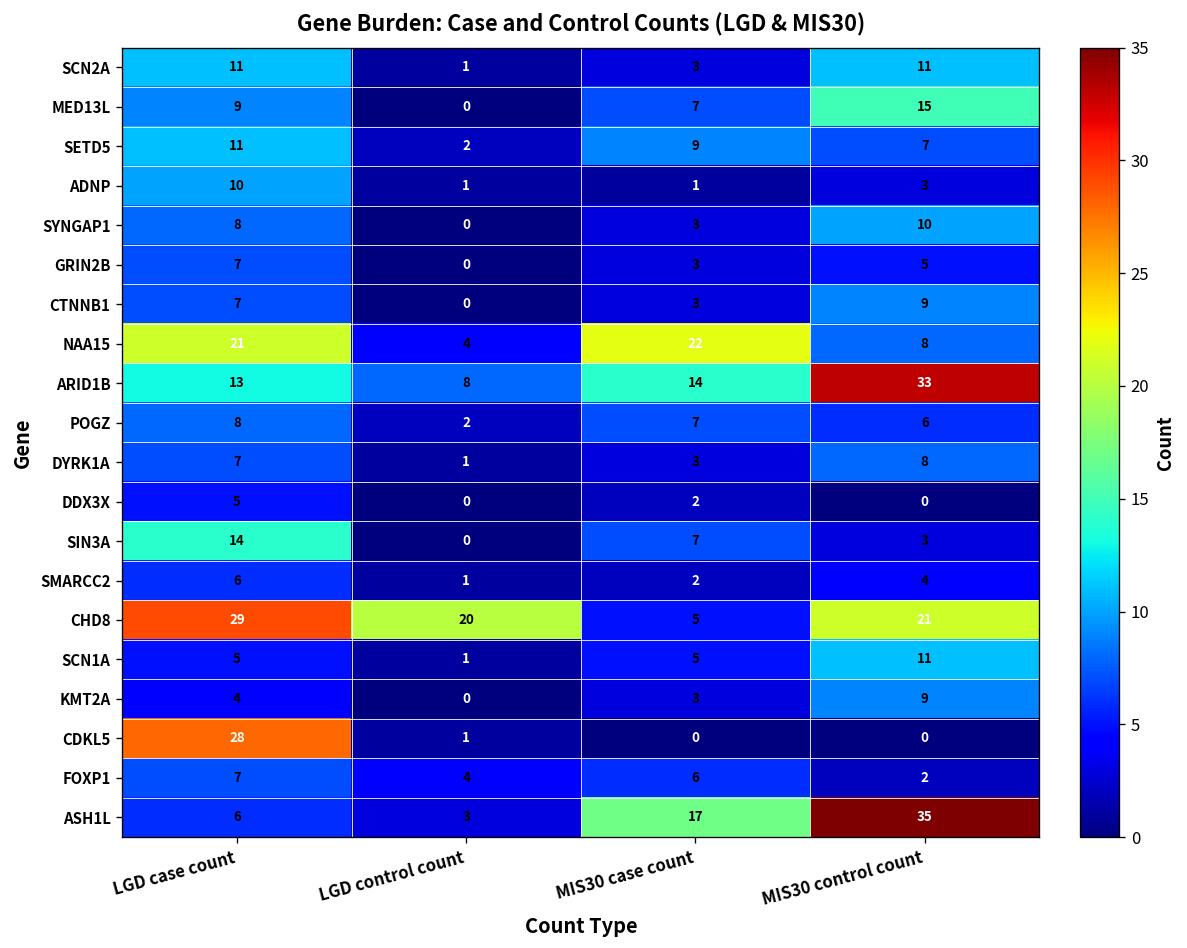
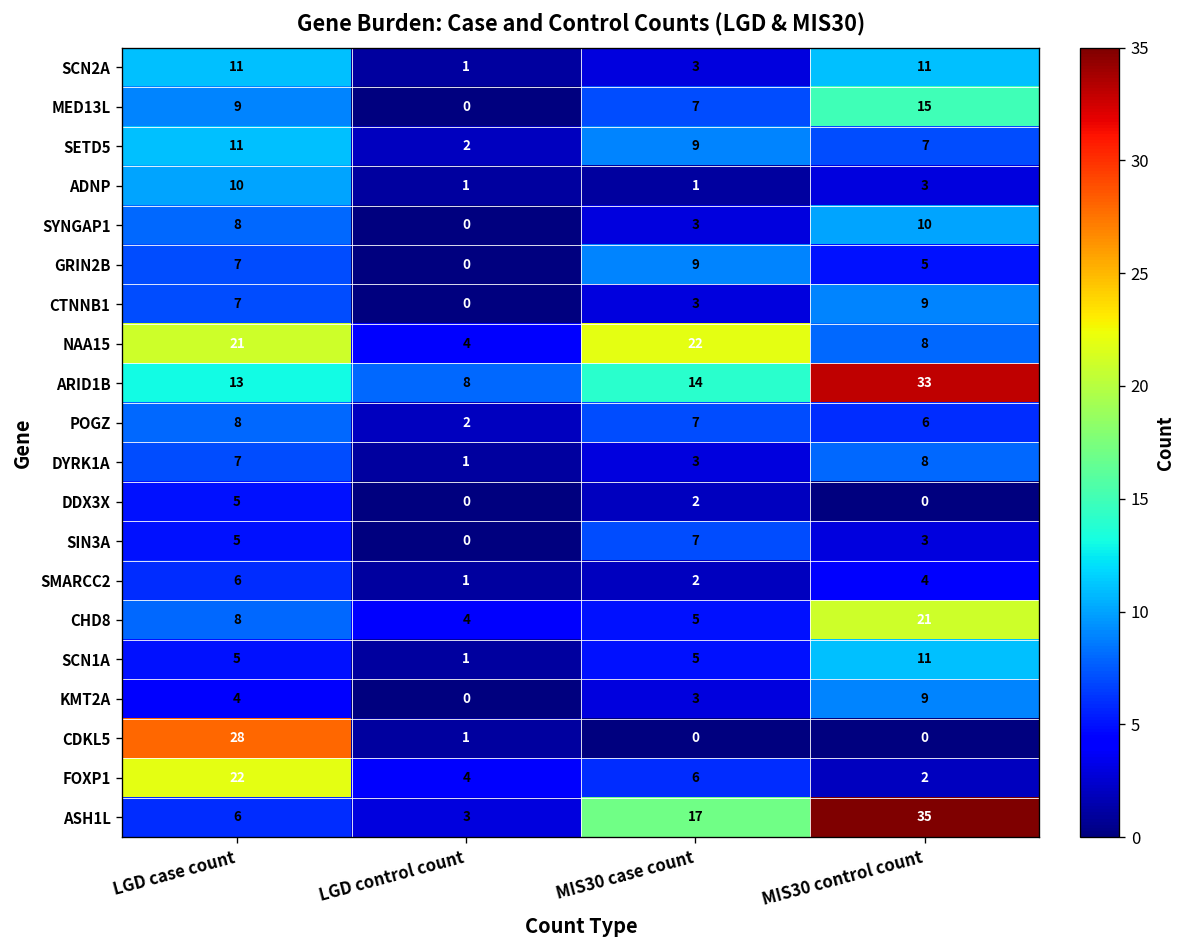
GRIN2B, MIS30 case count: 3 -> 9
SIN3A, LGD case count: 14 -> 5
CHD8, LGD case count: 29 -> 8
CHD8, LGD control count: 20 -> 4
FOXP1, LGD case count: 7 -> 22
